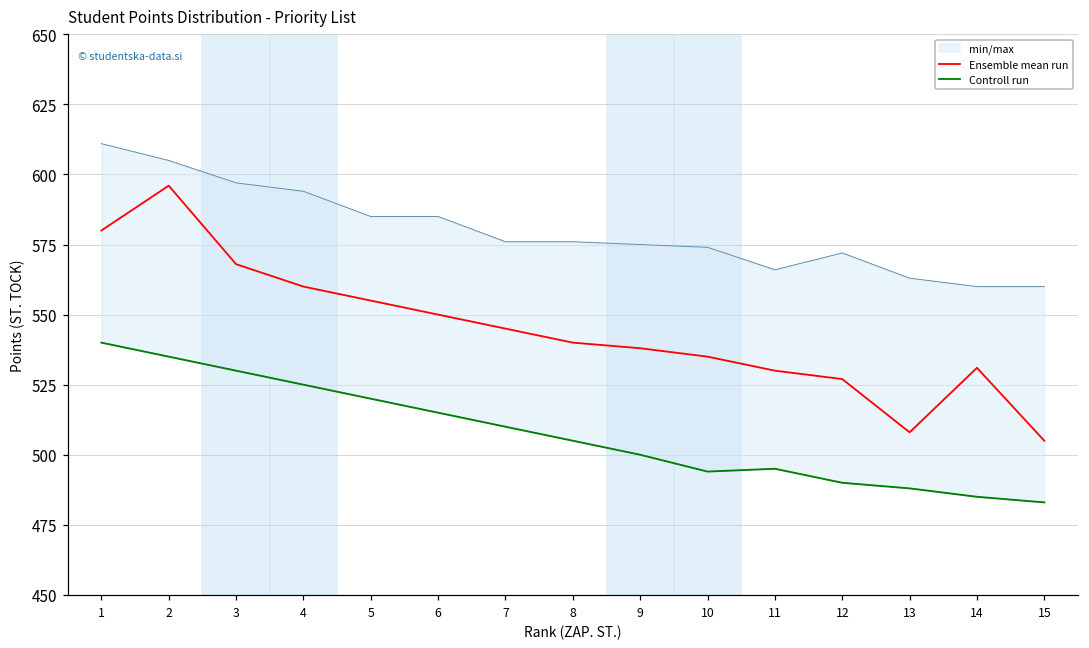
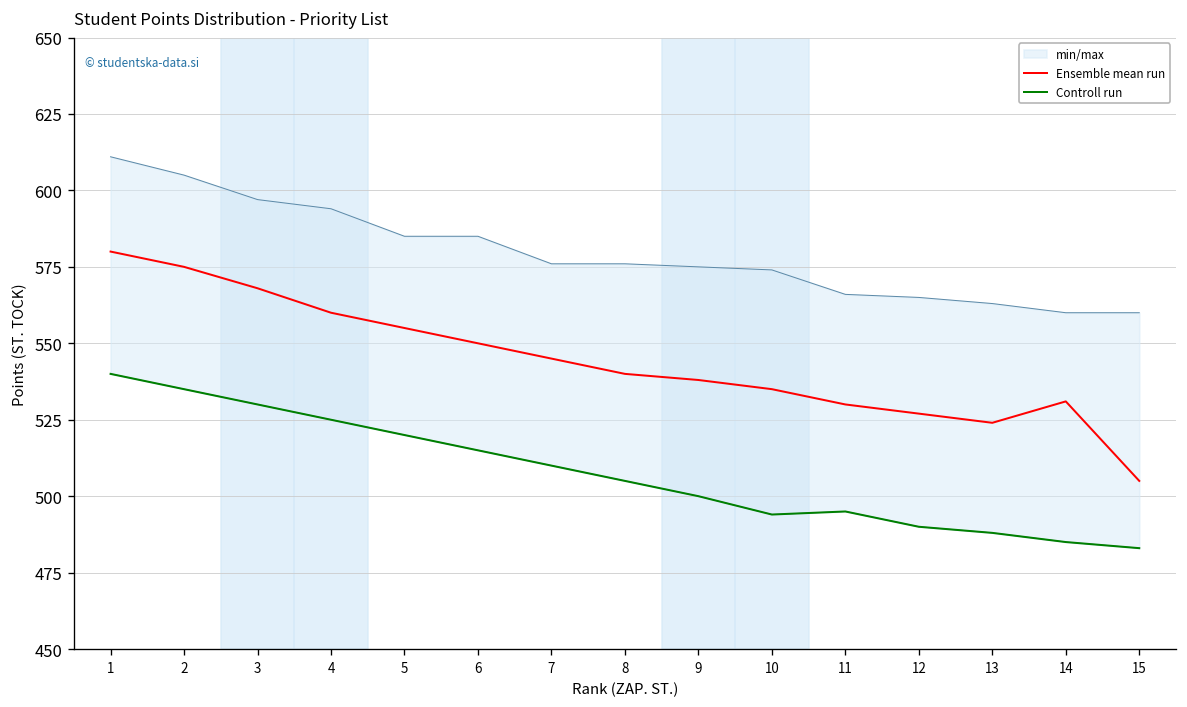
Ensemble mean run, 2: 596 -> 575
min/max, 12: 572 -> 565
Ensemble mean run, 13: 508 -> 524
